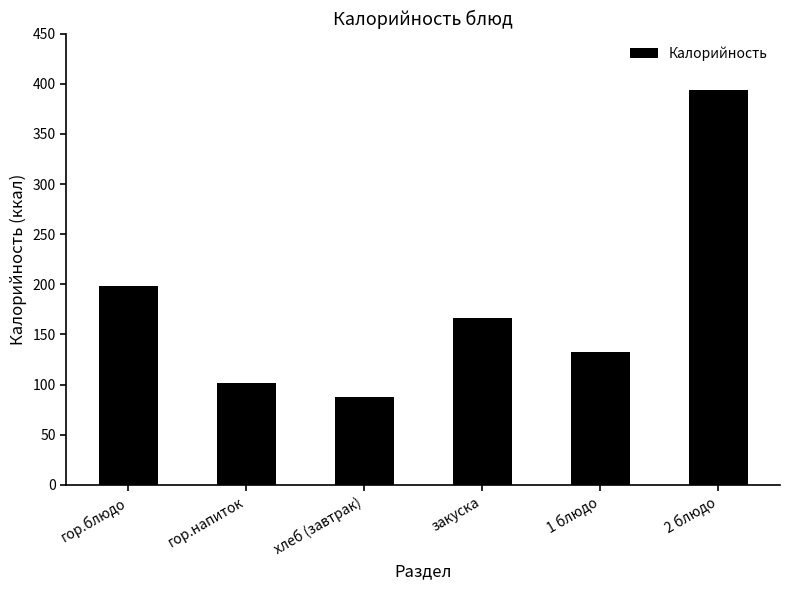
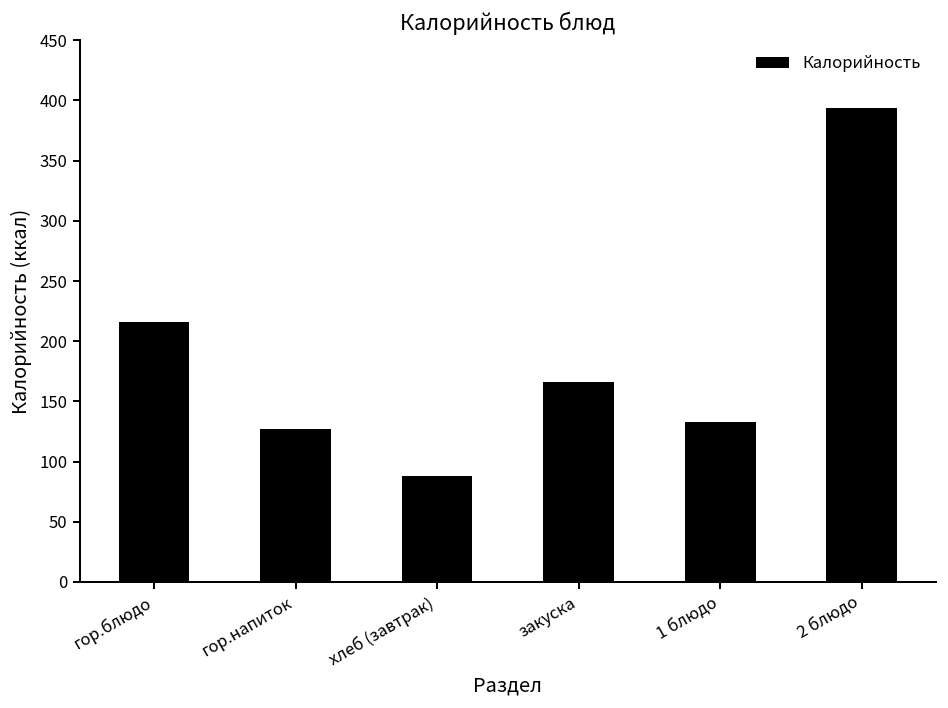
гор.блюдо: 198 -> 216
гор.напиток: 102 -> 127
